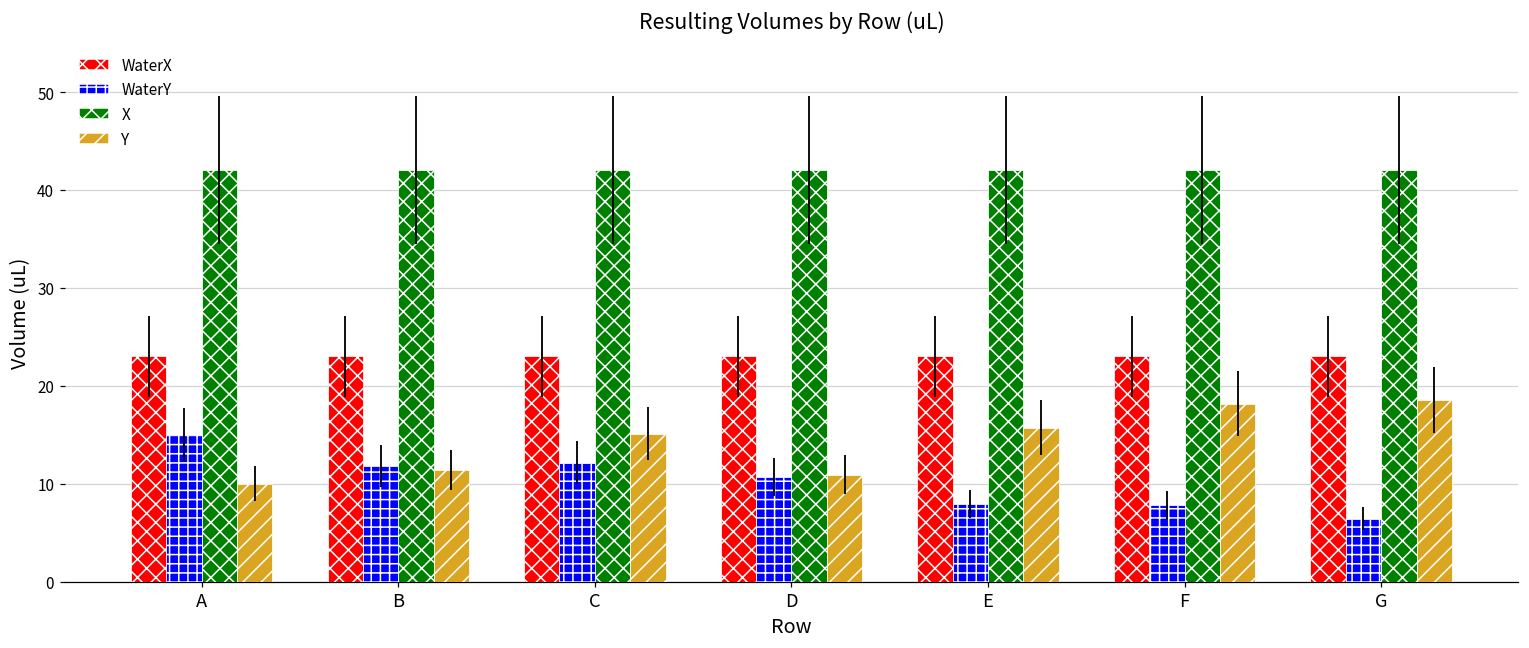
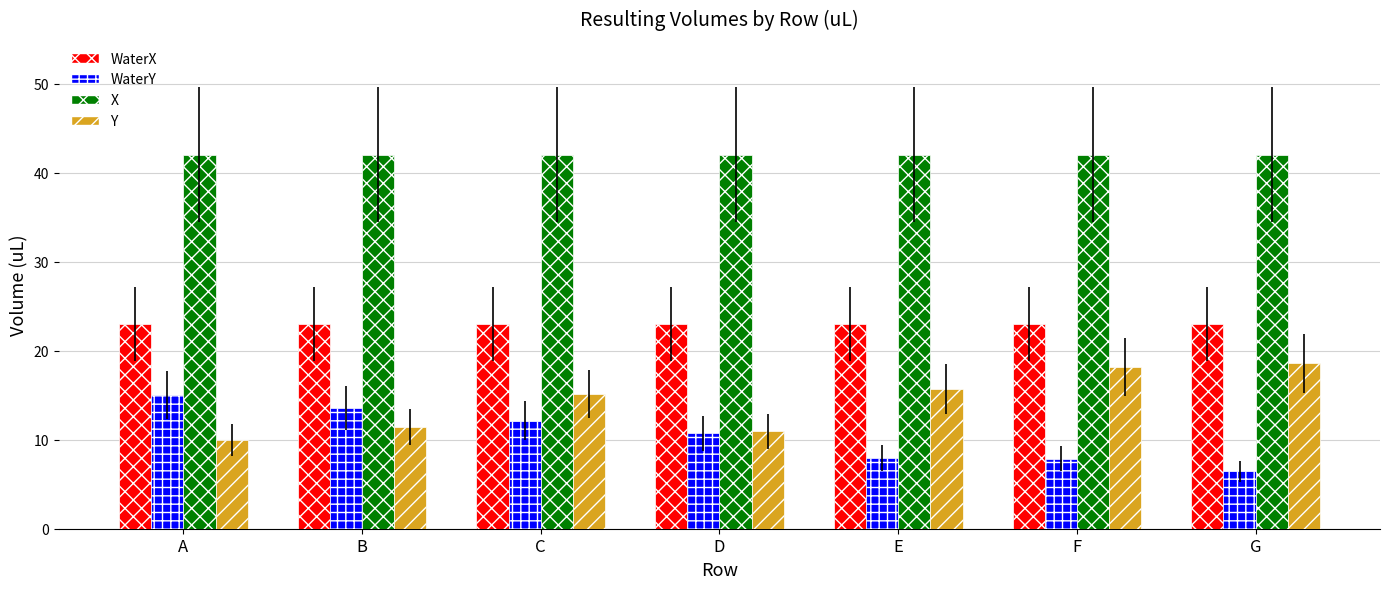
WaterY, B: 12 -> 14
